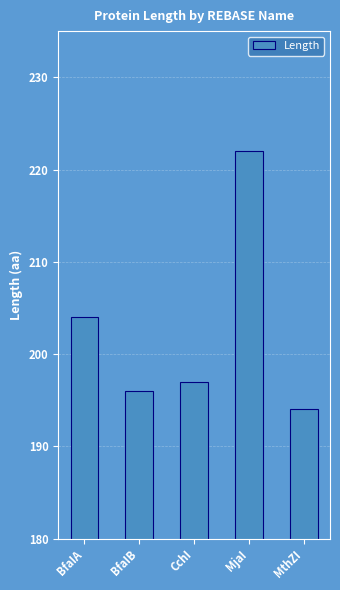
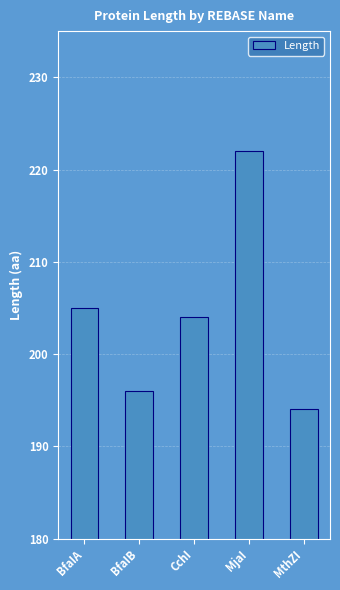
BfaIA: 204 -> 205
CchI: 197 -> 204
